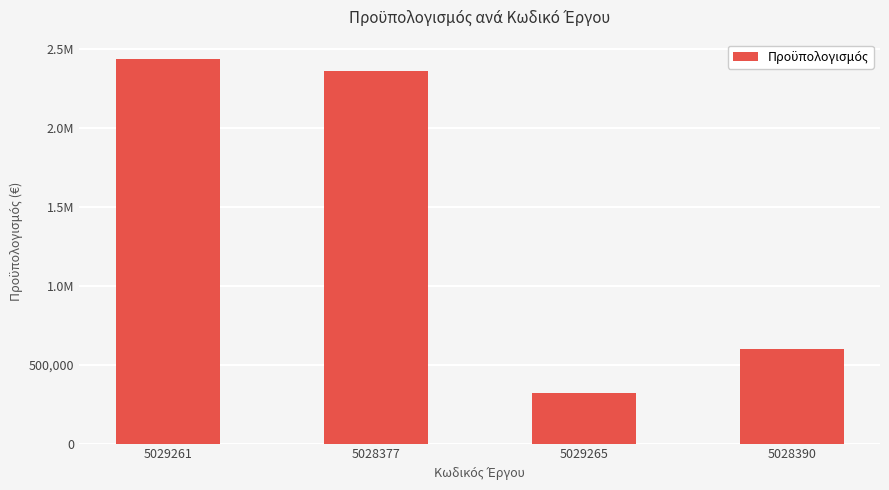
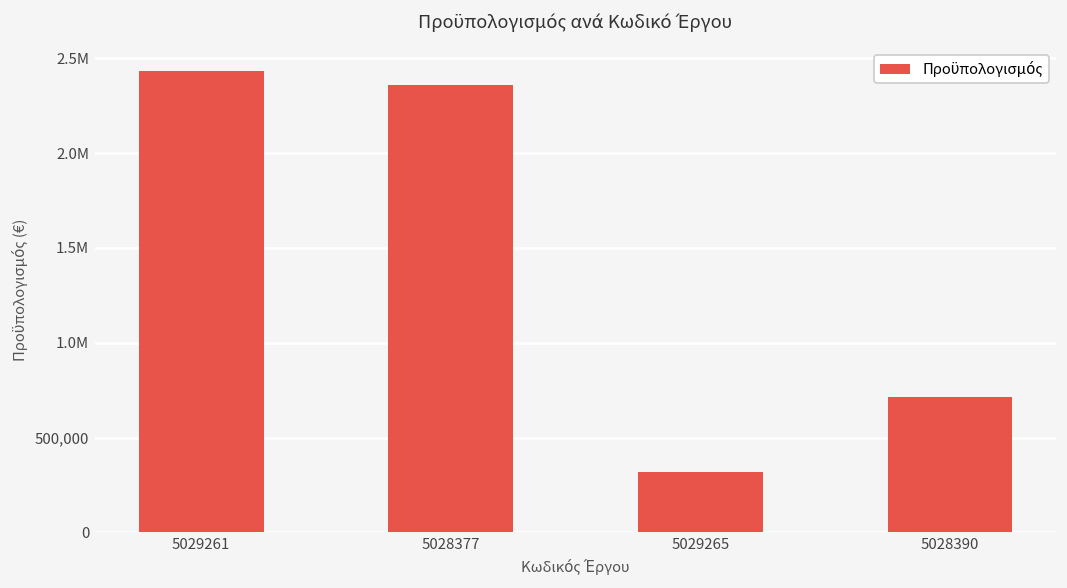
5028390: 600,000 -> 710,000
